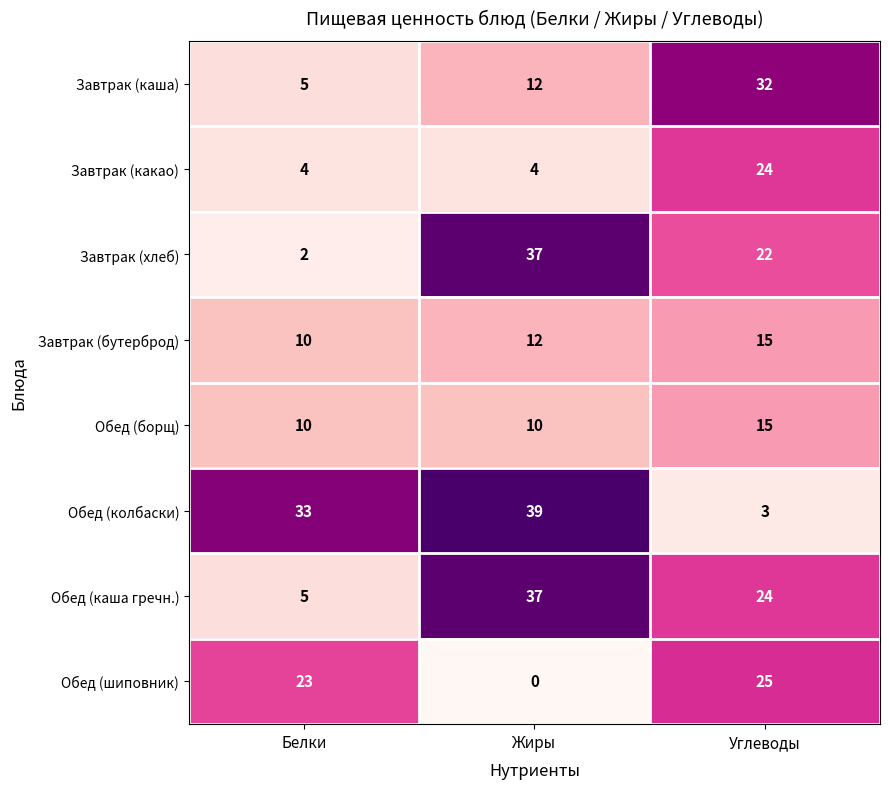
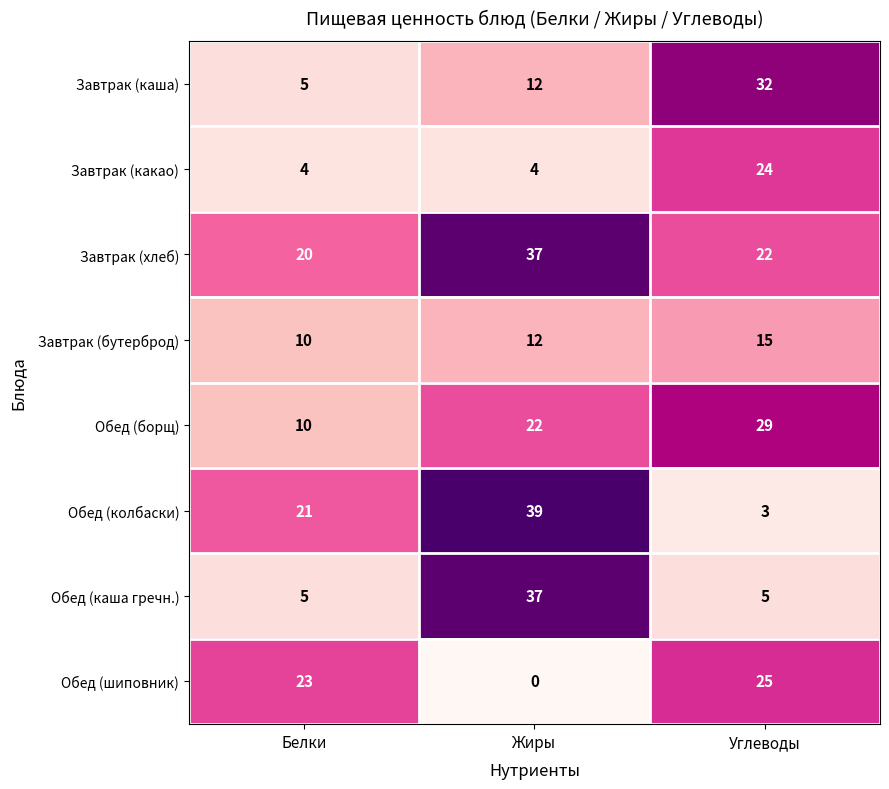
Завтрак (хлеб), Белки: 2 -> 20
Обед (борщ), Жиры: 10 -> 22
Обед (борщ), Углеводы: 15 -> 29
Обед (колбаски), Белки: 33 -> 21
Обед (каша гречн.), Углеводы: 24 -> 5
